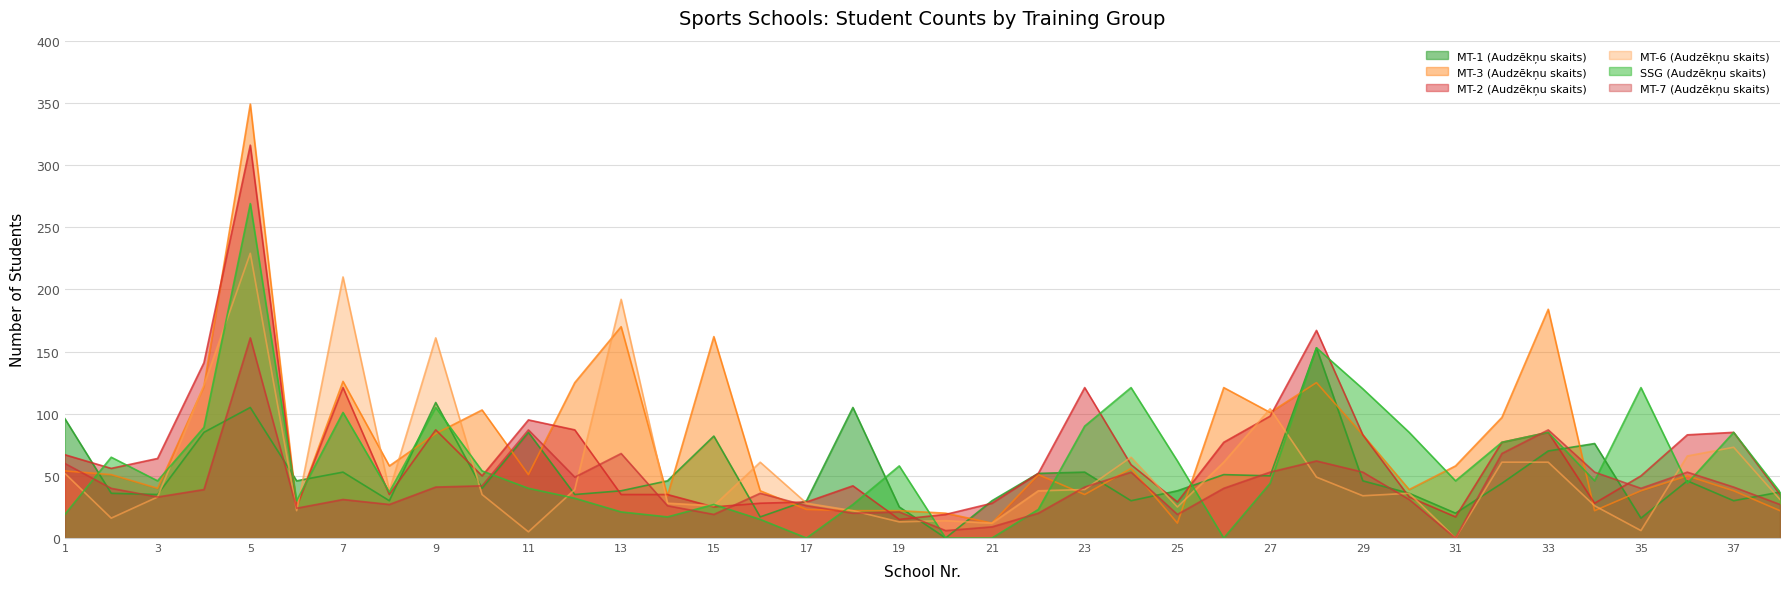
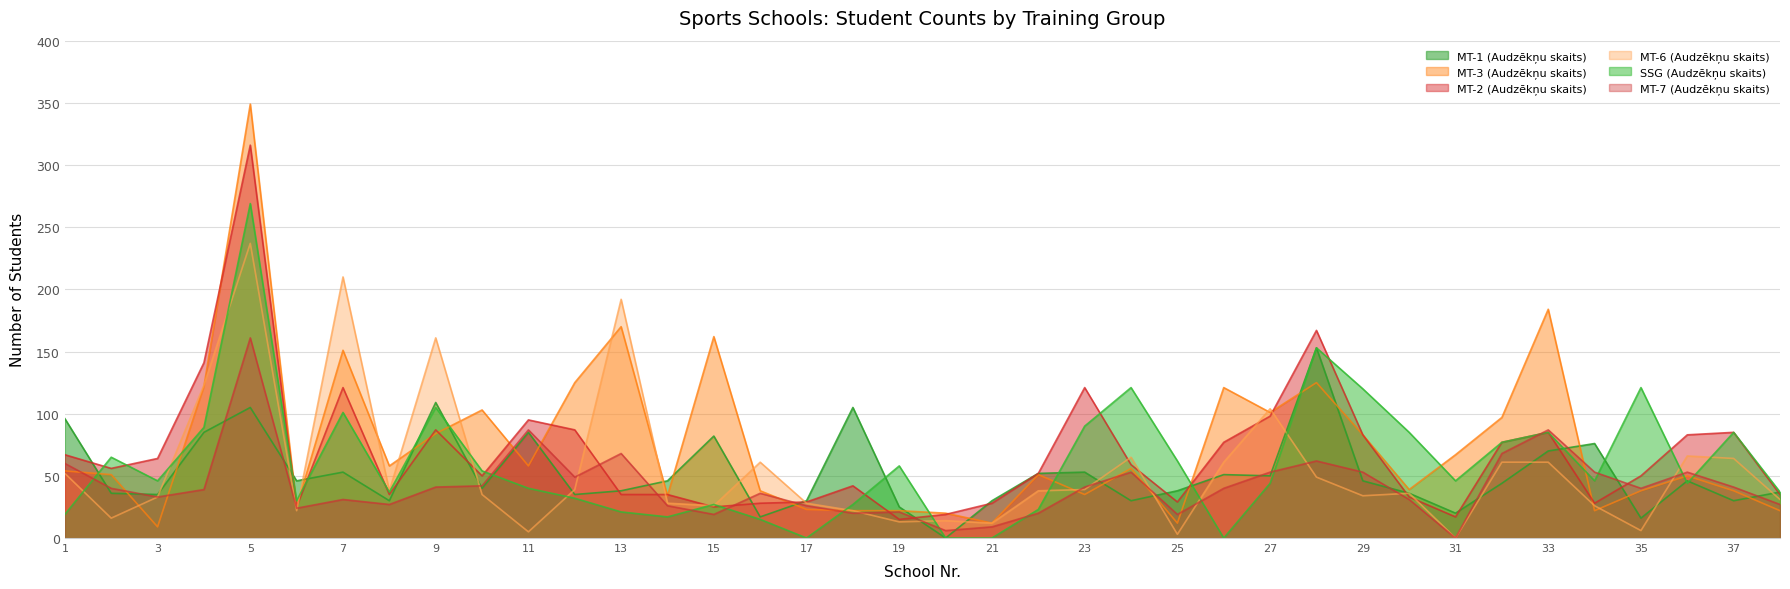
MT-3 (Audzēkņu skaits), 3: 40 -> 9
MT-6 (Audzēkņu skaits), 5: 229 -> 237
MT-3 (Audzēkņu skaits), 7: 126 -> 151
MT-3 (Audzēkņu skaits), 11: 51 -> 58
MT-6 (Audzēkņu skaits), 25: 25 -> 3
MT-3 (Audzēkņu skaits), 31: 58 -> 67
MT-6 (Audzēkņu skaits), 37: 73 -> 64
